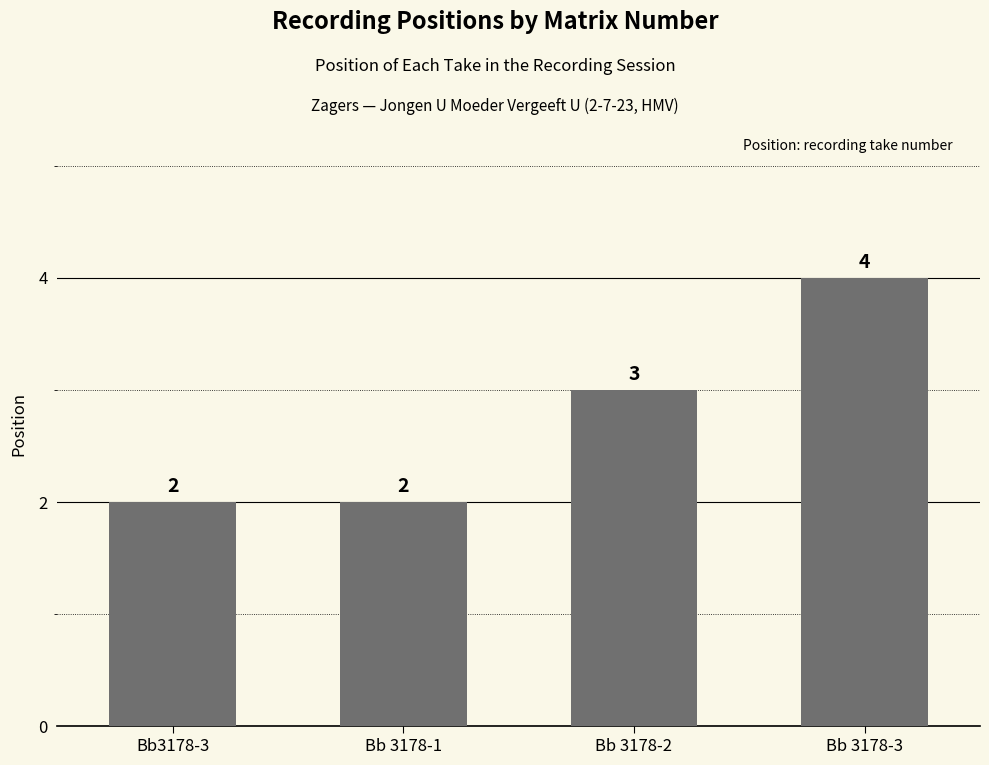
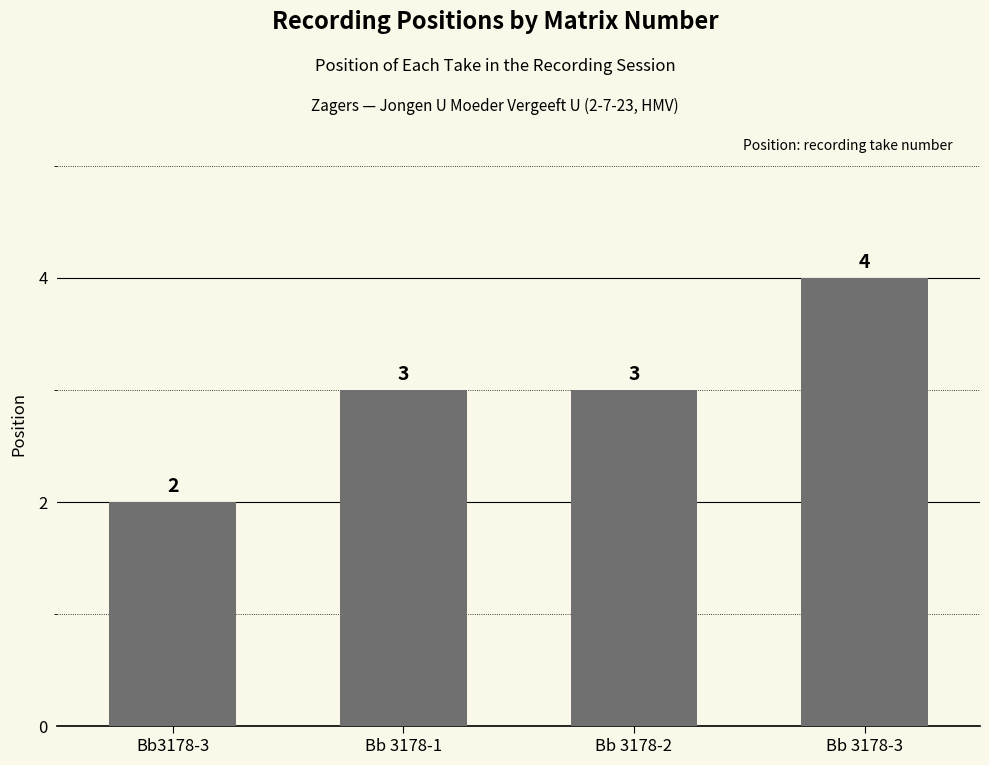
Bb 3178-1: 2 -> 3
